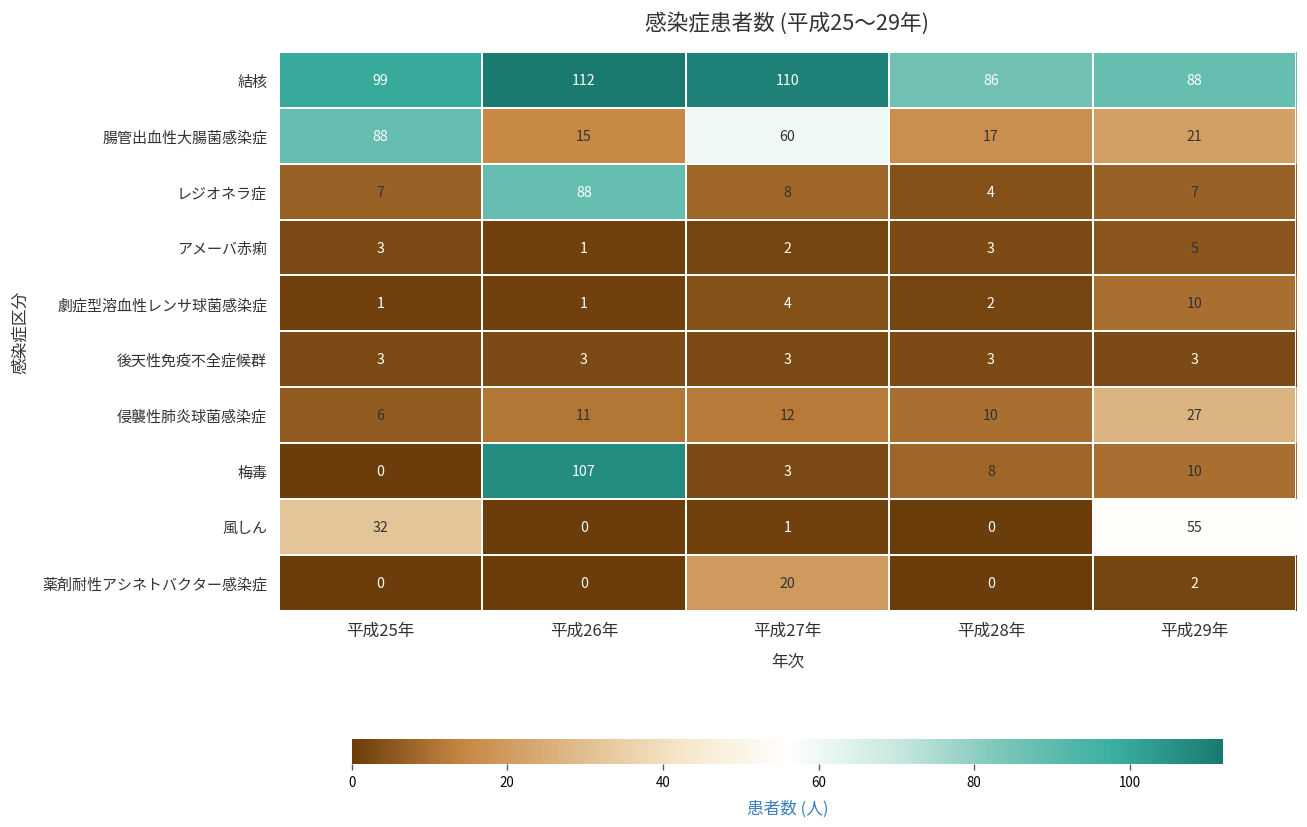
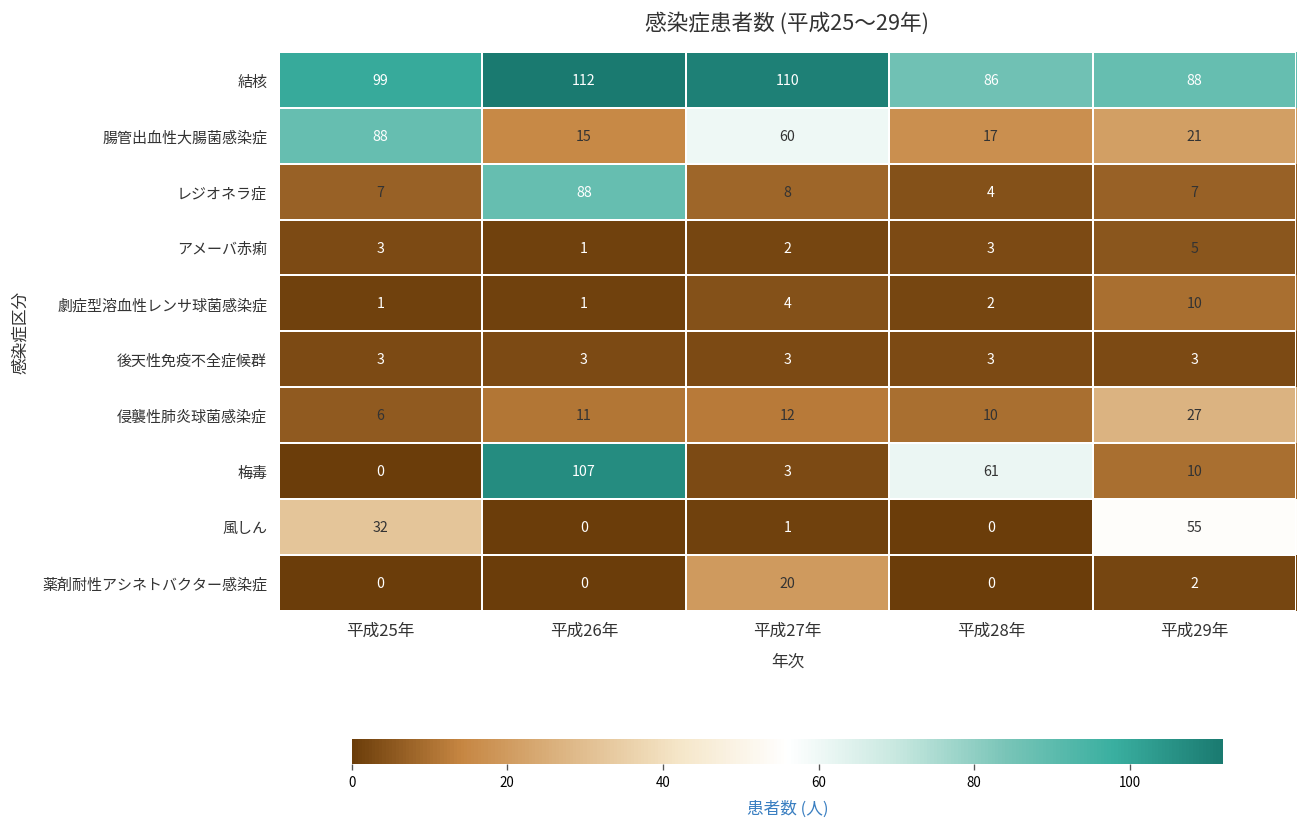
梅毒, 平成28年: 8 -> 61
